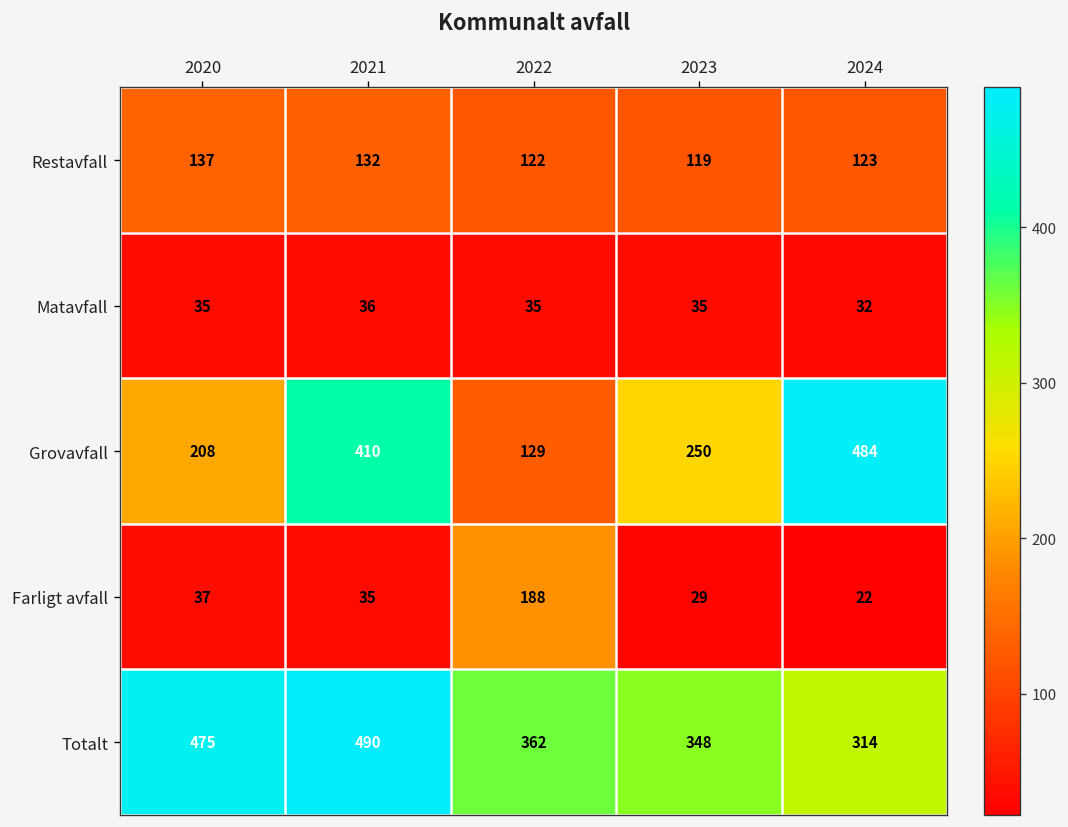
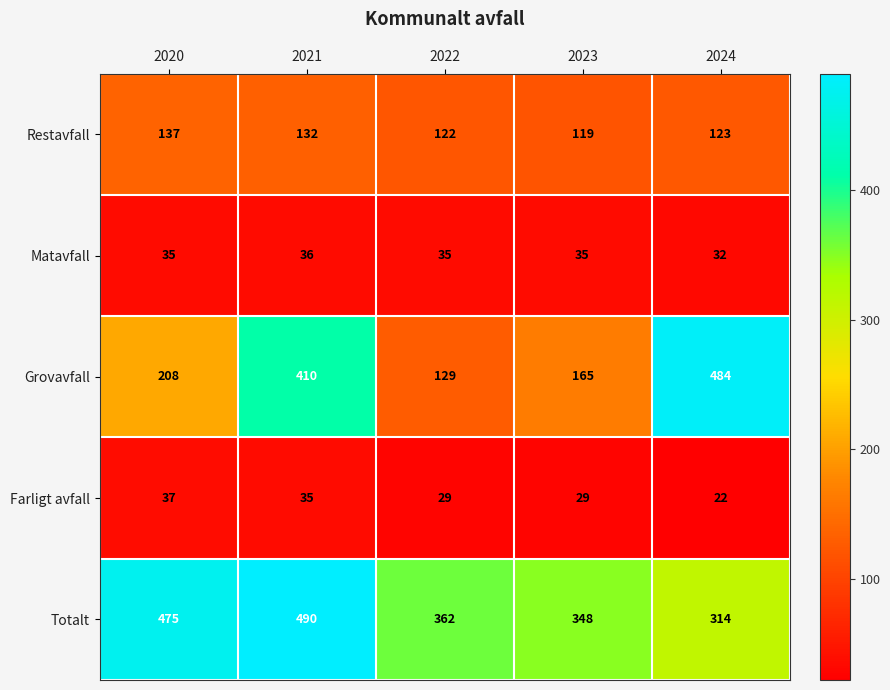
Grovavfall, 2023: 250 -> 165
Farligt avfall, 2022: 188 -> 29
